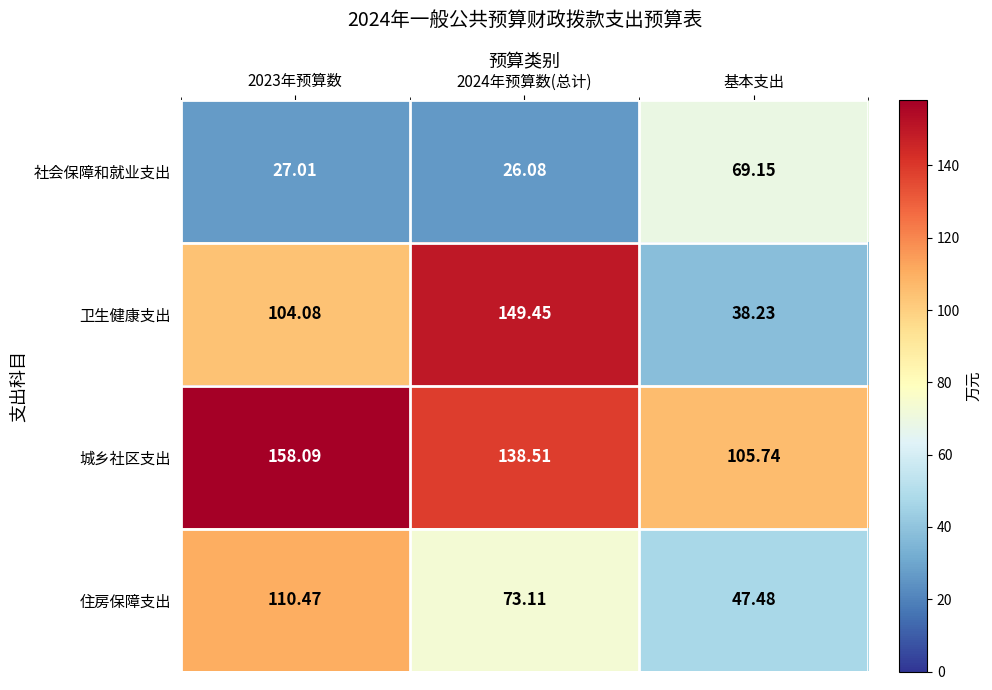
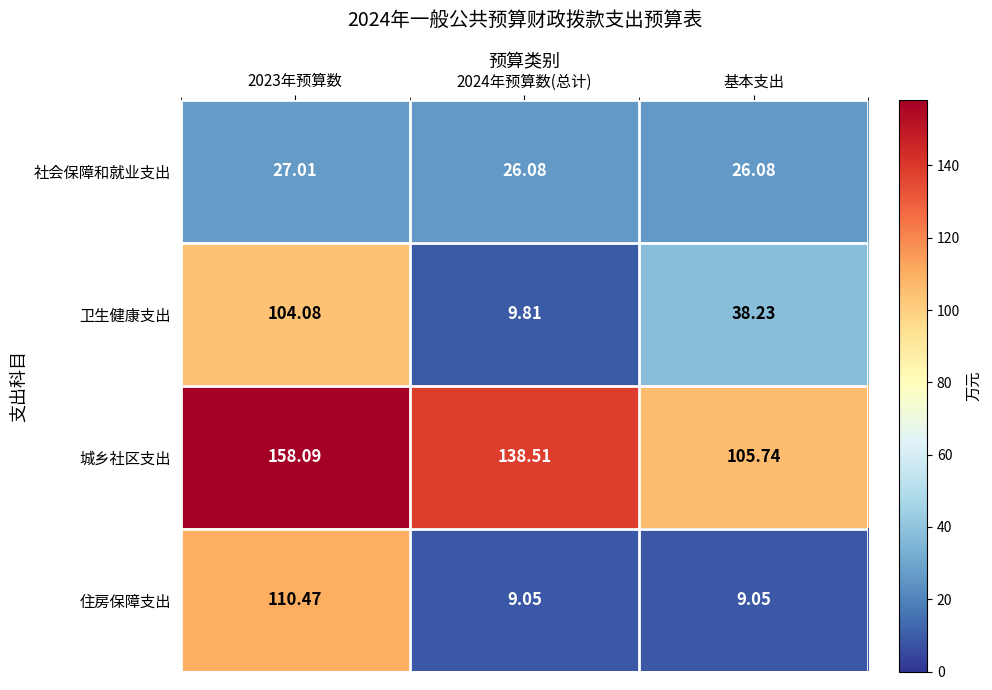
社会保障和就业支出, 基本支出: 69.15 -> 26.08
卫生健康支出, 2024年预算数(总计): 149.45 -> 9.81
住房保障支出, 2024年预算数(总计): 73.11 -> 9.05
住房保障支出, 基本支出: 47.48 -> 9.05
